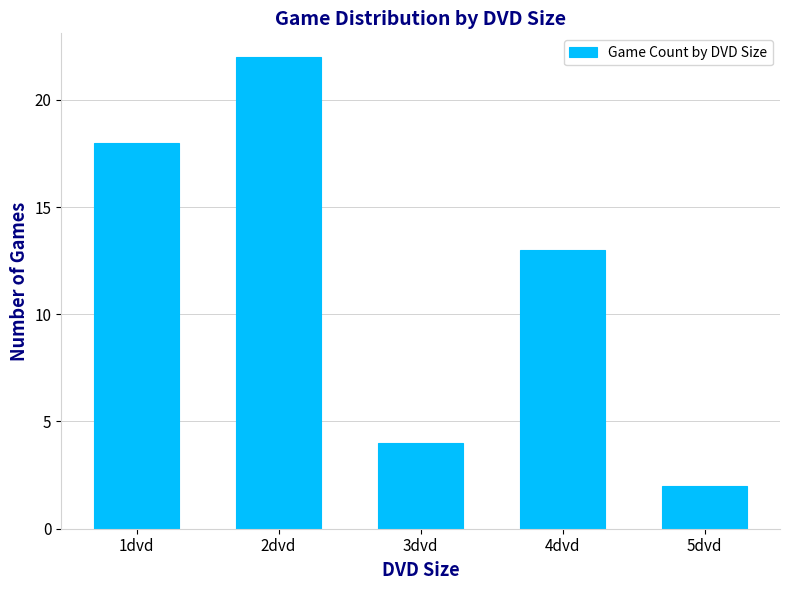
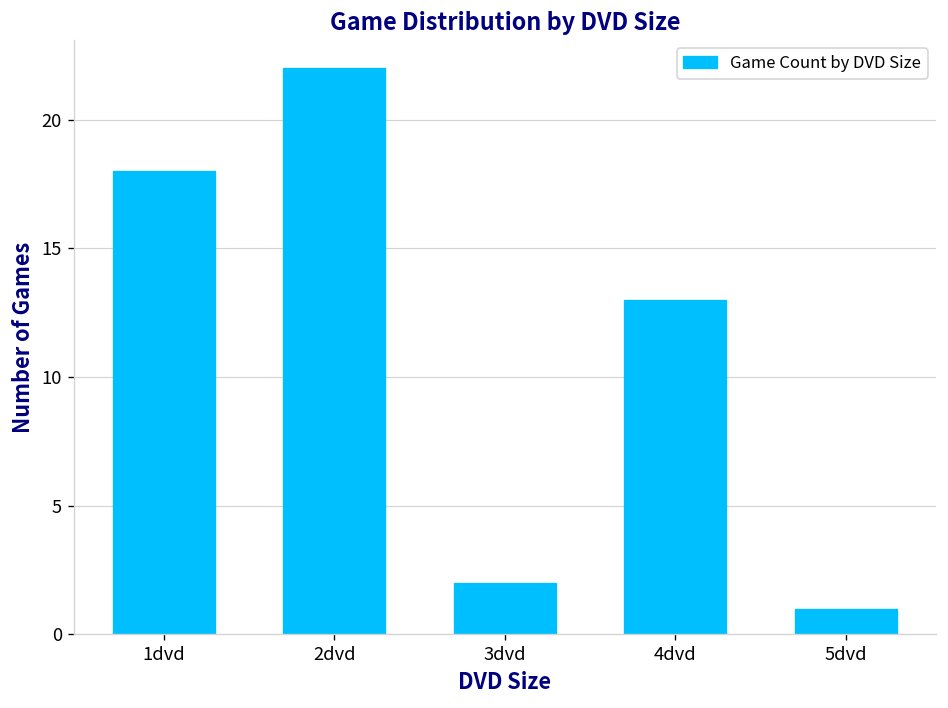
3dvd: 4 -> 2
5dvd: 2 -> 1
